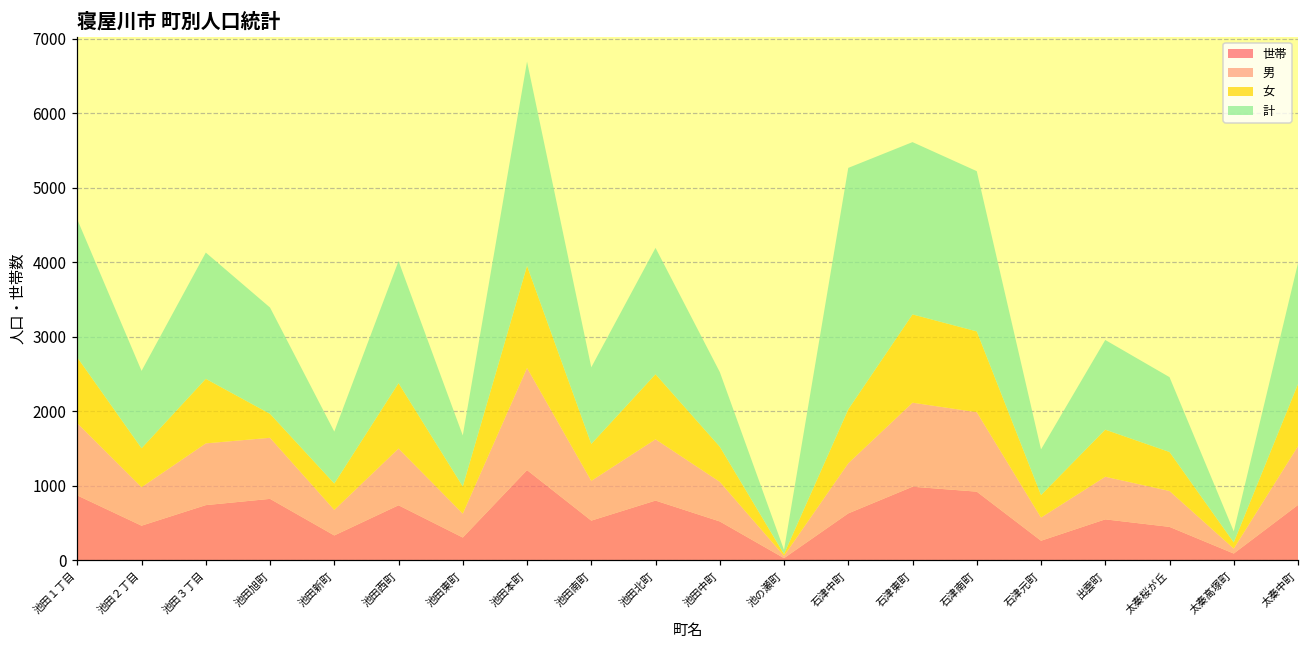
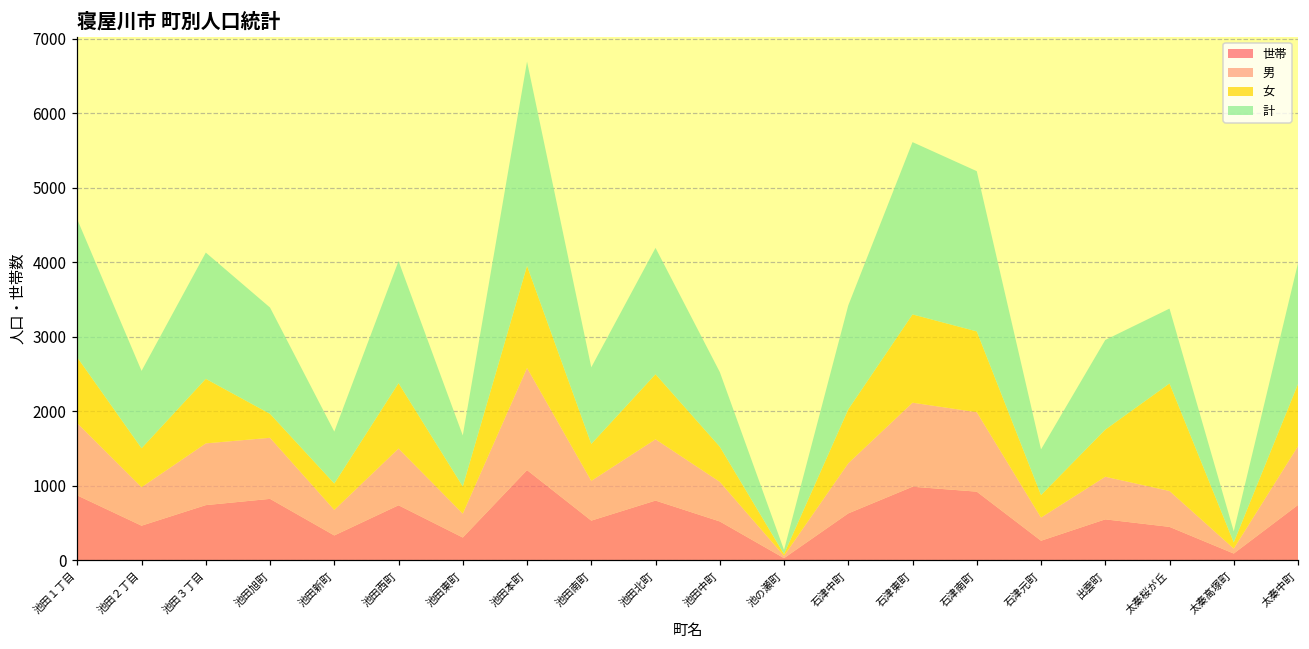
計, 石津中町: 3200 -> 1400
女, 太秦桜が丘: 500 -> 1400
